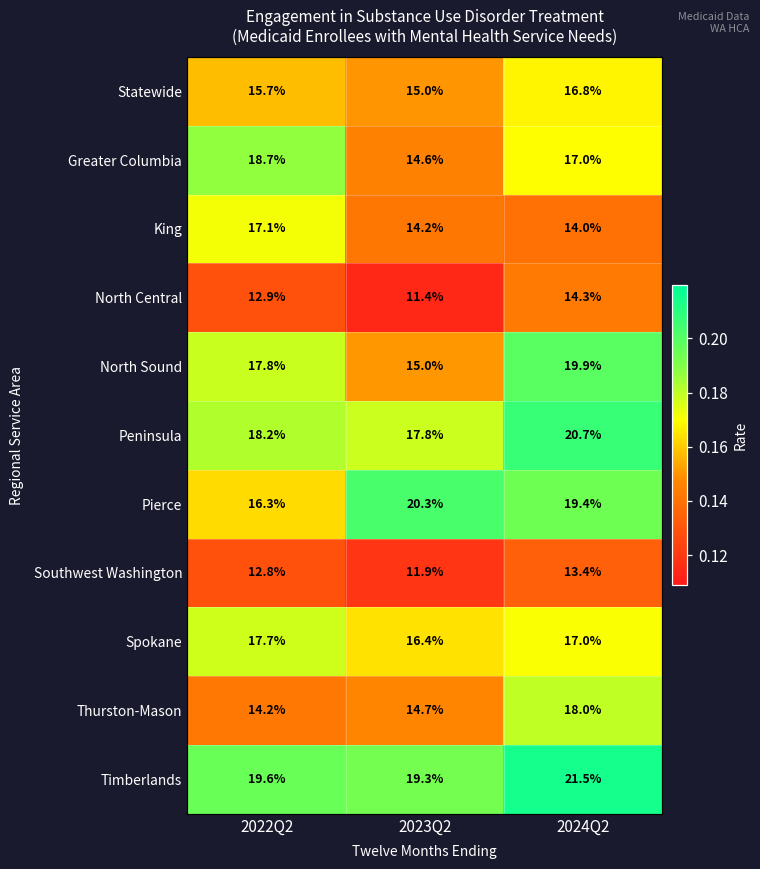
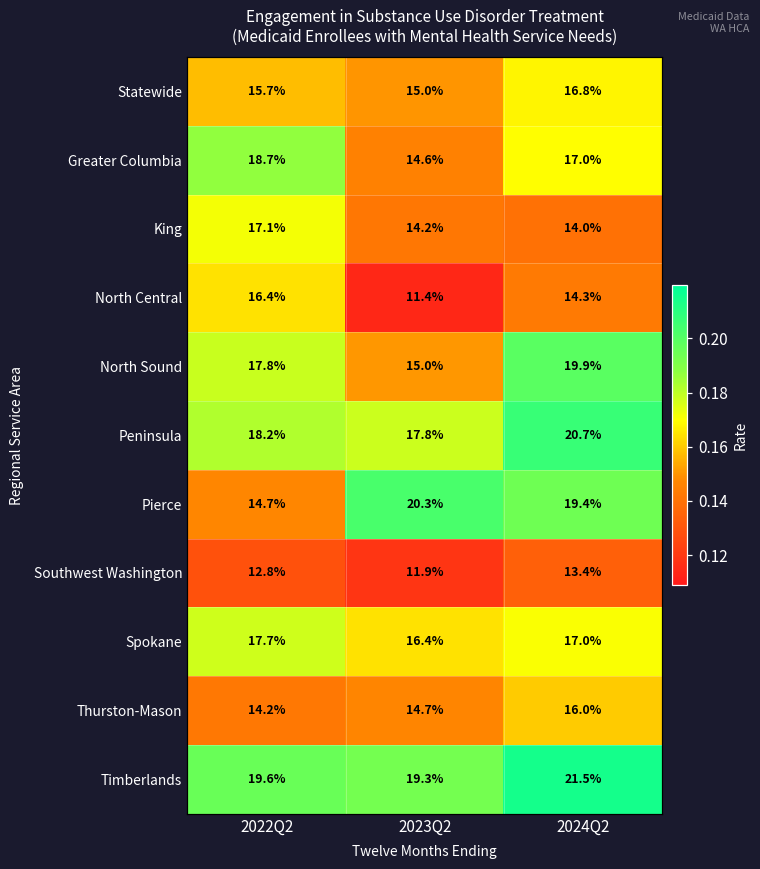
North Central, 2022Q2: 12.9% -> 16.4%
Pierce, 2022Q2: 16.3% -> 14.7%
Thurston-Mason, 2024Q2: 18.0% -> 16.0%
